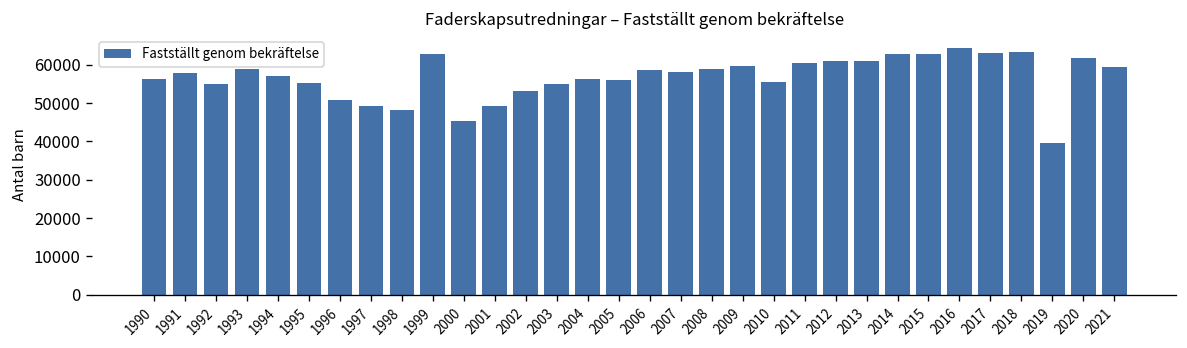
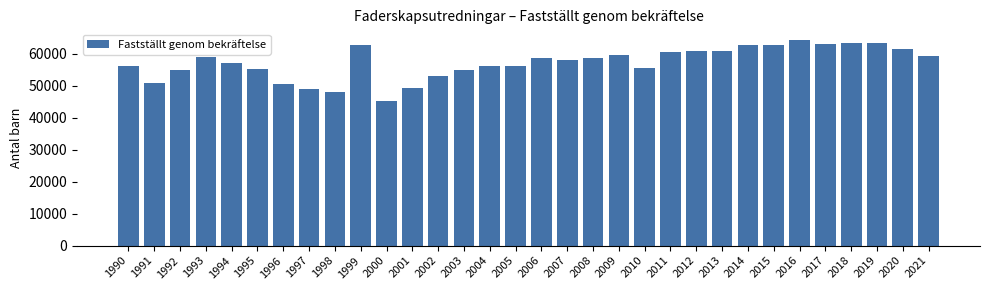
1991: 58000 -> 51000
2019: 40000 -> 64000
